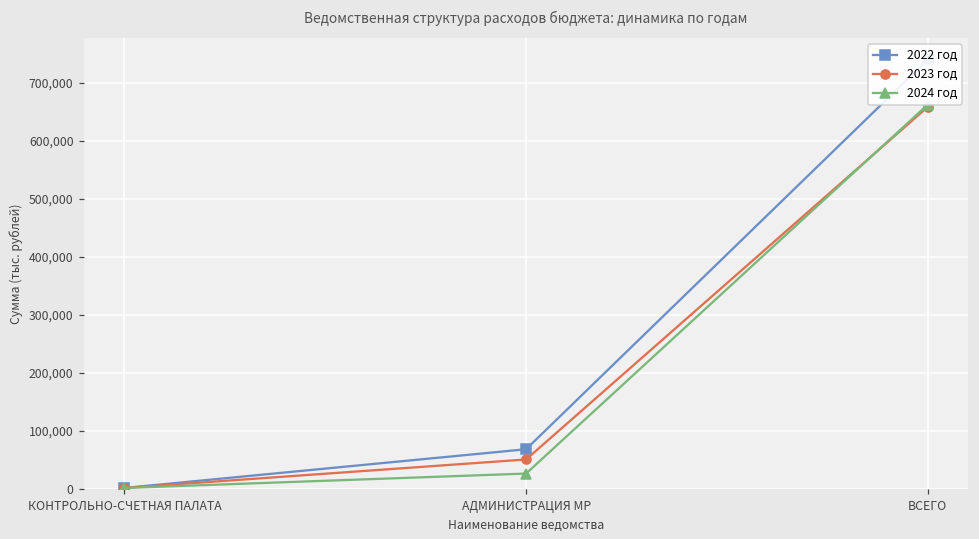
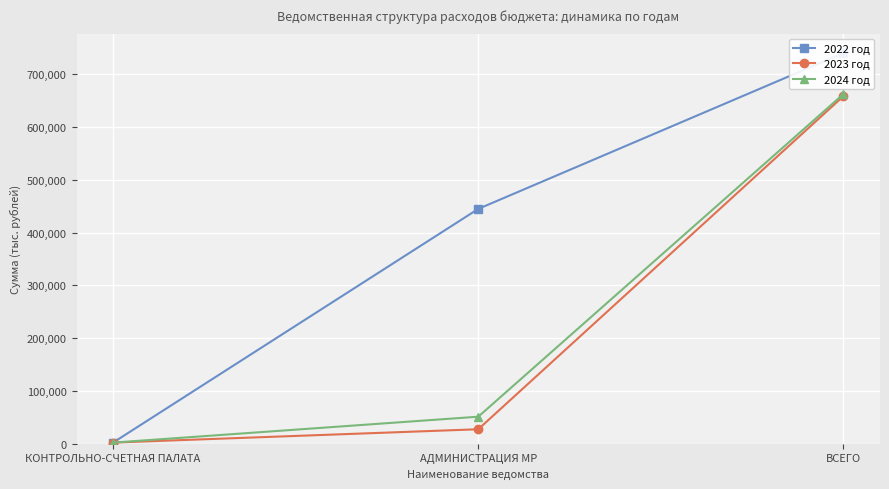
2022 год, АДМИНИСТРАЦИЯ МР: 70,000 -> 450,000
2023 год, АДМИНИСТРАЦИЯ МР: 50,000 -> 30,000
2024 год, АДМИНИСТРАЦИЯ МР: 30,000 -> 50,000
